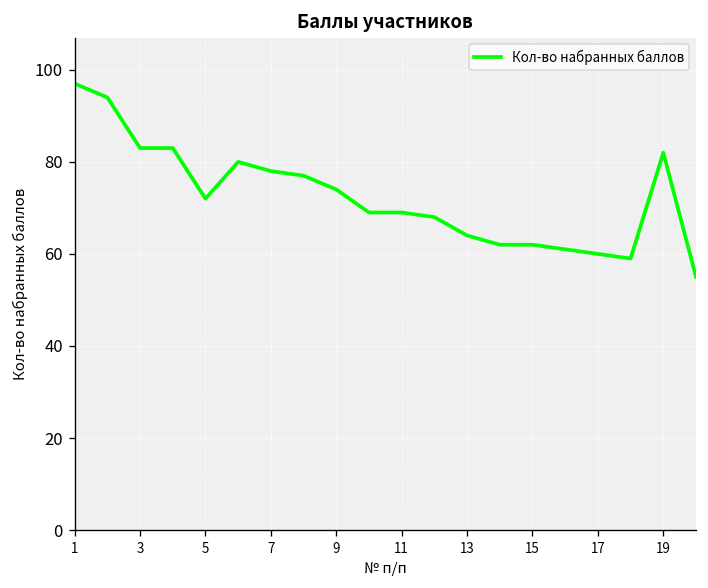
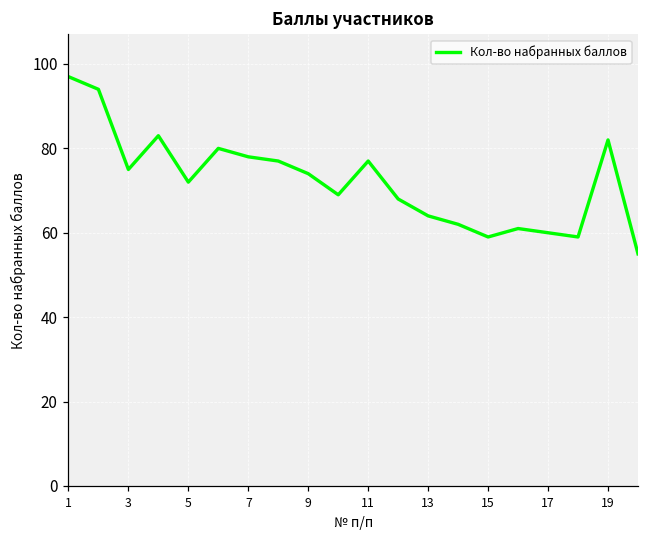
3: 83 -> 75
11: 69 -> 77
15: 62 -> 59
